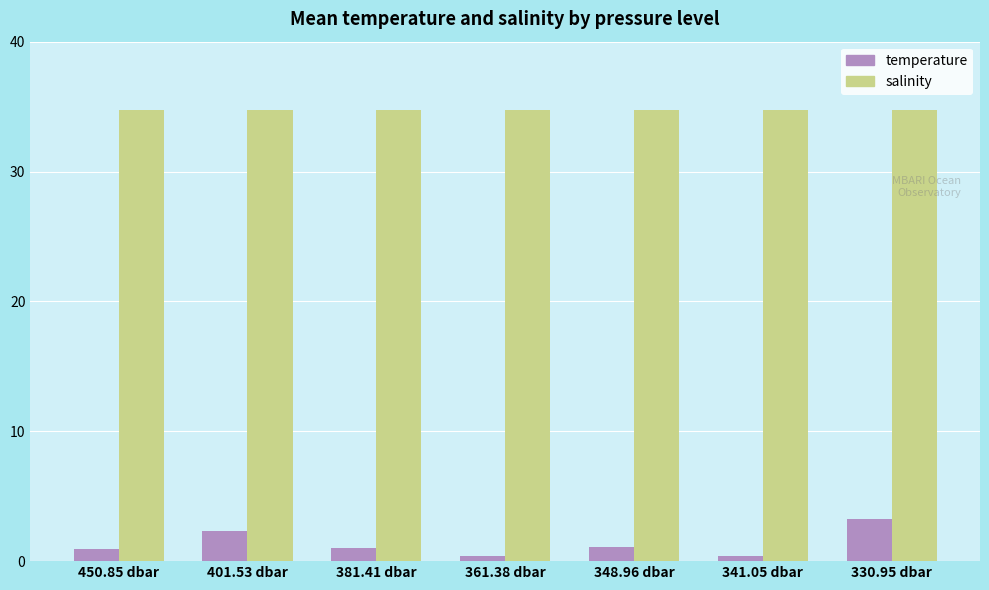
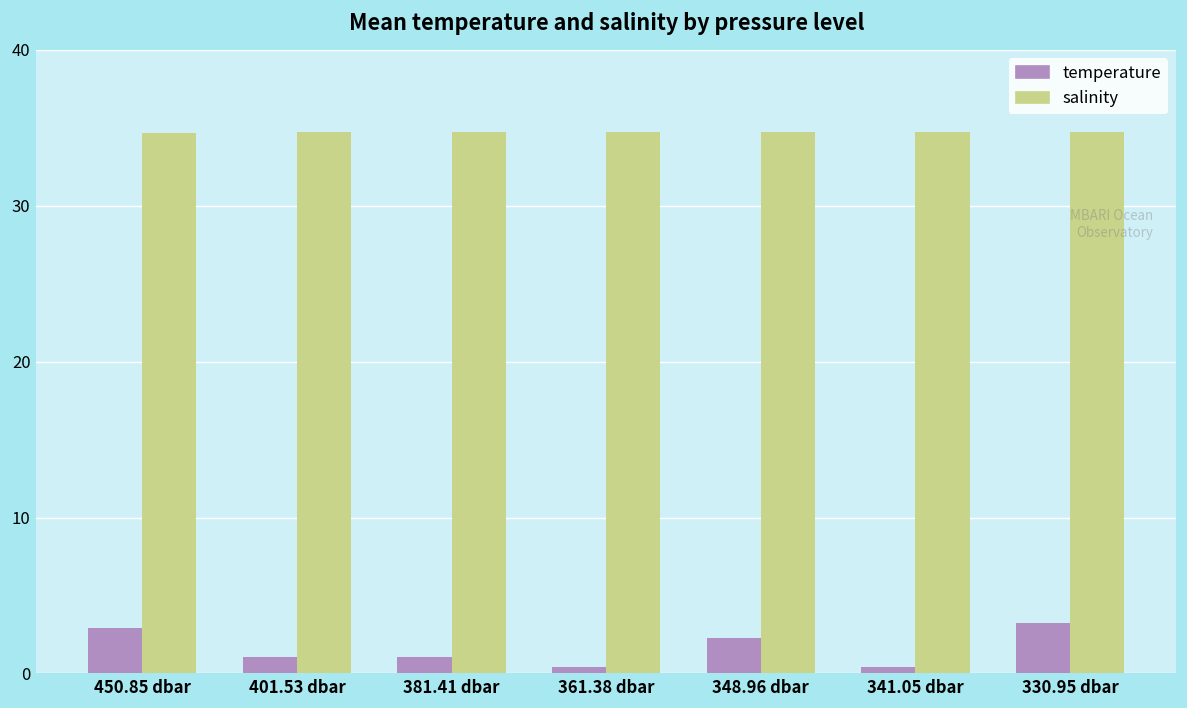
temperature, 450.85 dbar: 0.9 -> 2.9
temperature, 401.53 dbar: 2.3 -> 1.0
temperature, 348.96 dbar: 1.1 -> 2.3
